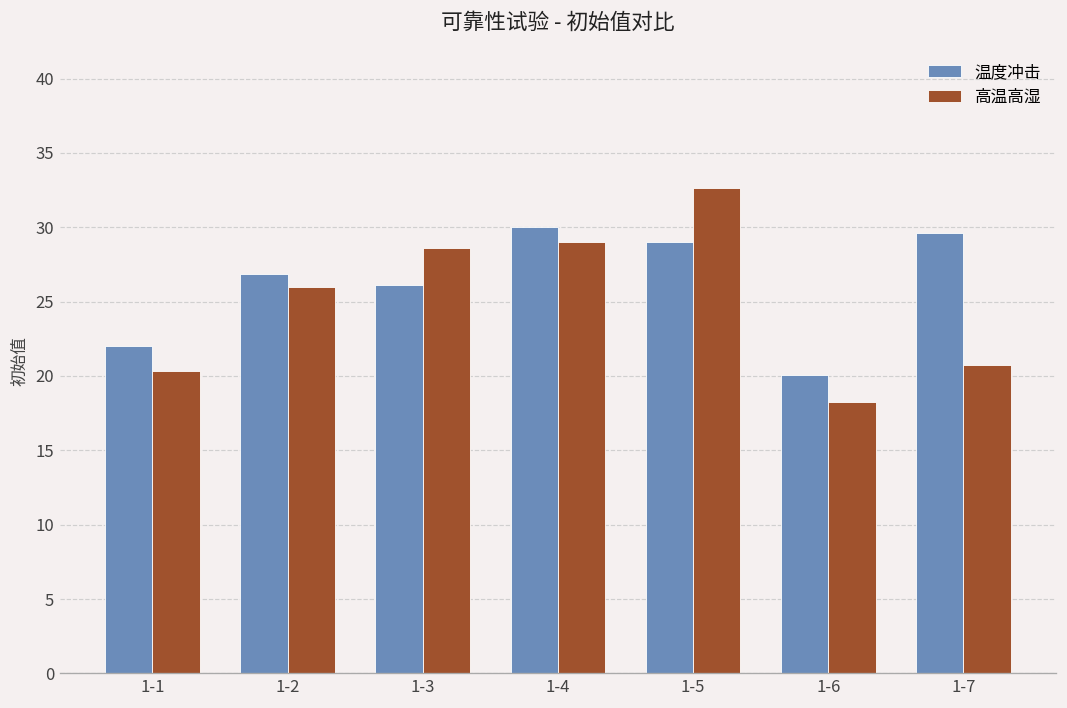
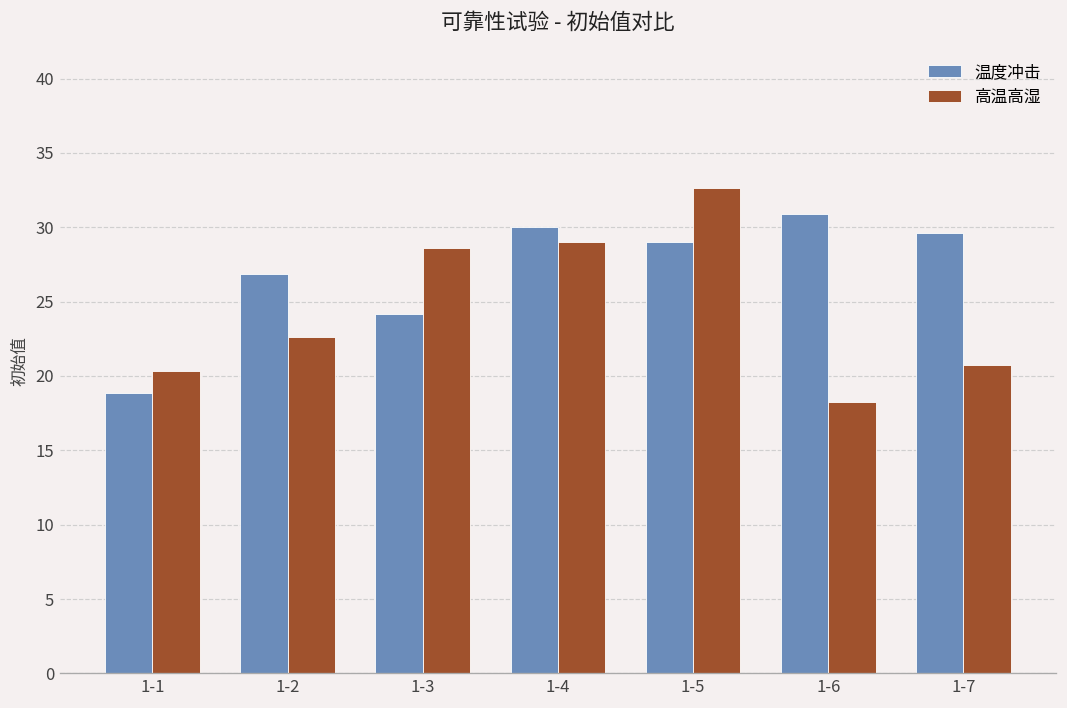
温度冲击, 1-1: 22.0 -> 18.9
高温高湿, 1-2: 26.0 -> 22.6
温度冲击, 1-3: 26.1 -> 24.1
温度冲击, 1-6: 20.1 -> 30.9
